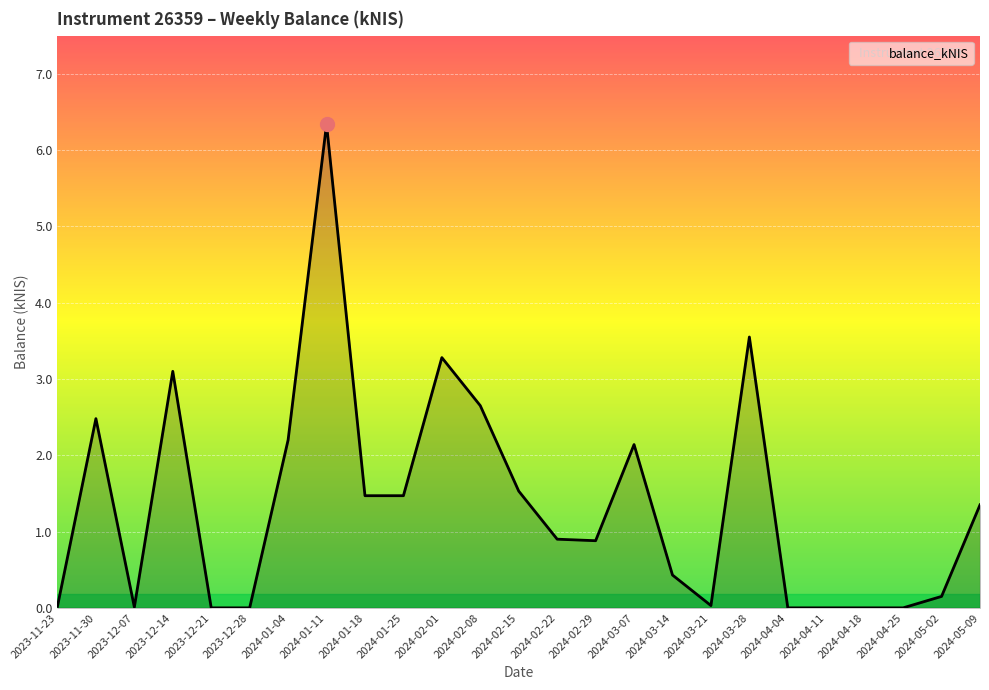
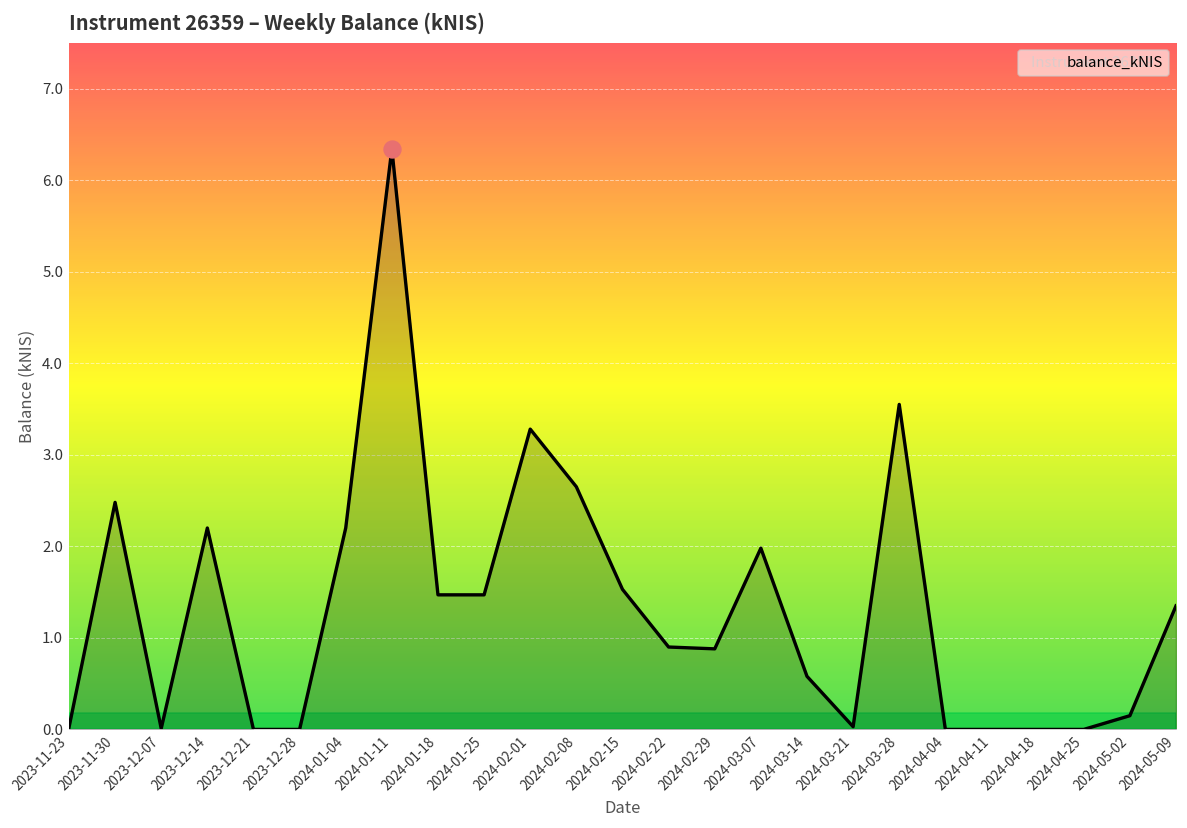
balance_kNIS, 2023-12-14: 3.1 -> 2.2
balance_kNIS, 2024-03-07: 2.1 -> 2.0
balance_kNIS, 2024-03-14: 0.4 -> 0.6
